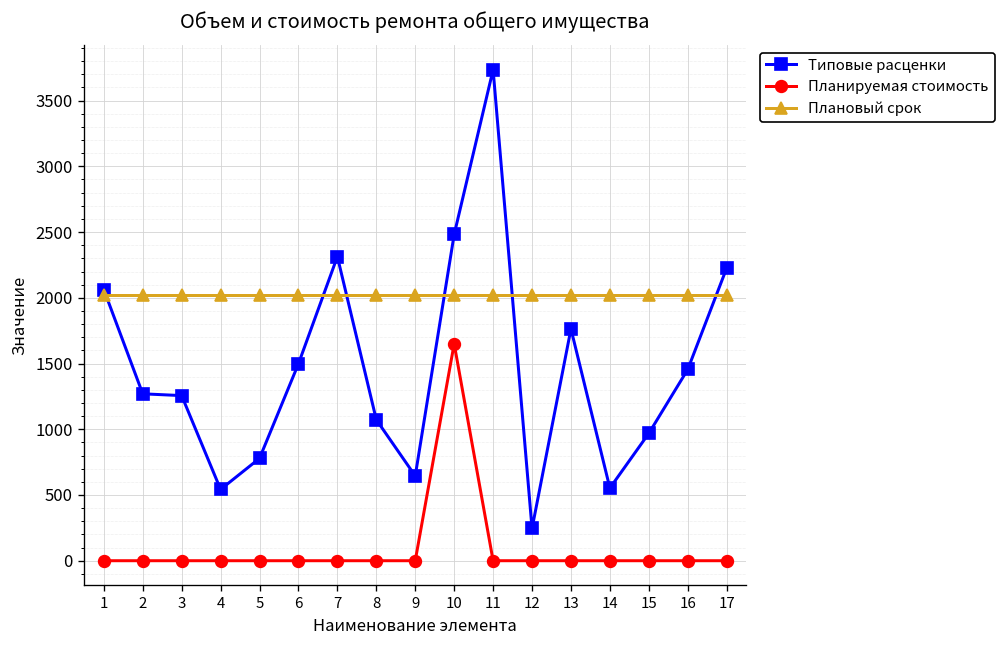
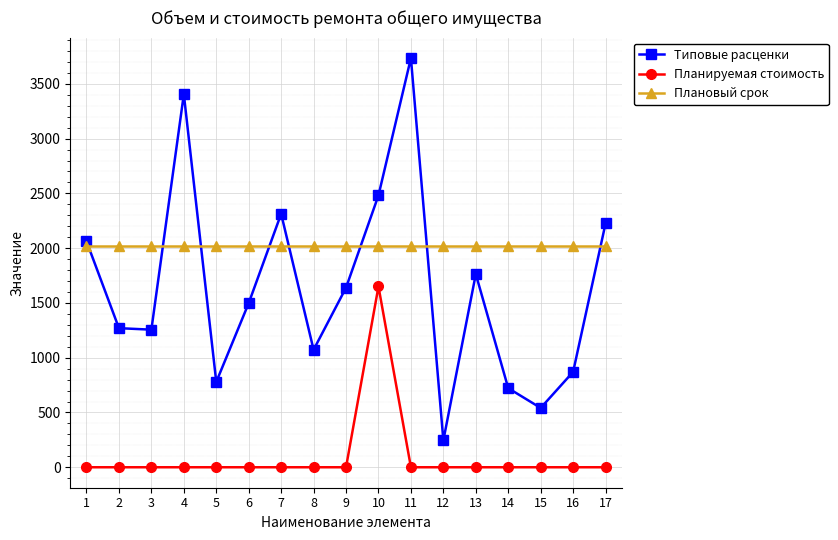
Типовые расценки, 4: 540 -> 3410
Типовые расценки, 9: 640 -> 1640
Типовые расценки, 14: 550 -> 720
Типовые расценки, 15: 970 -> 540
Типовые расценки, 16: 1450 -> 870
